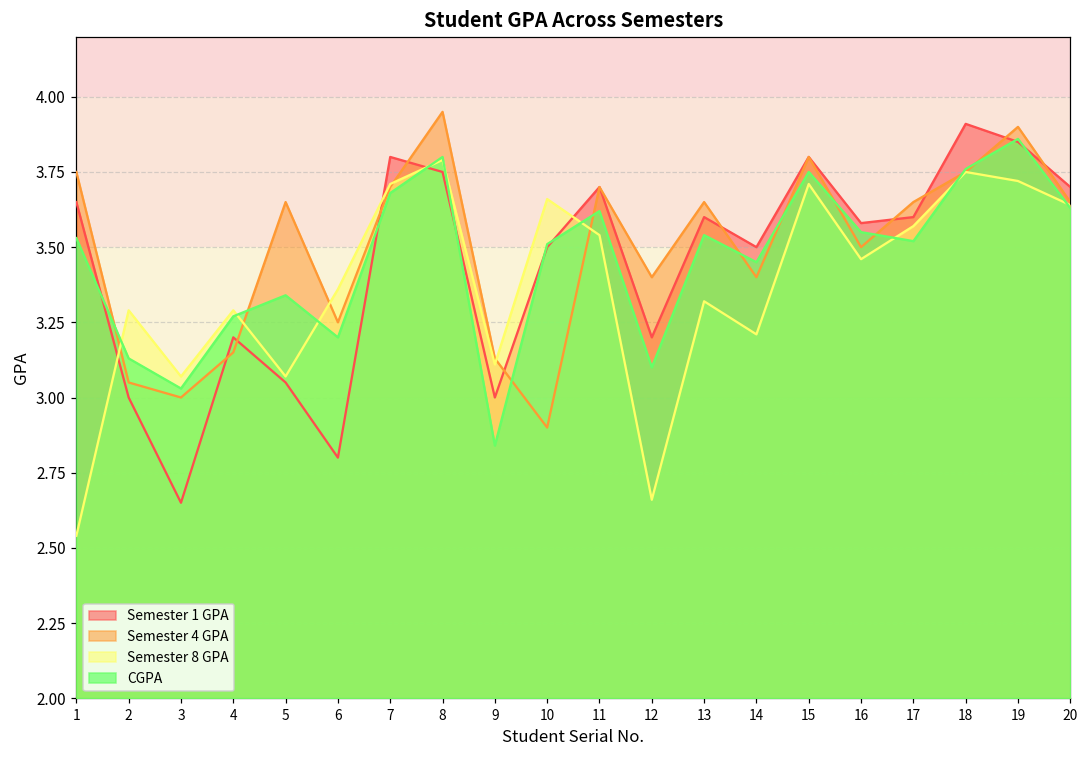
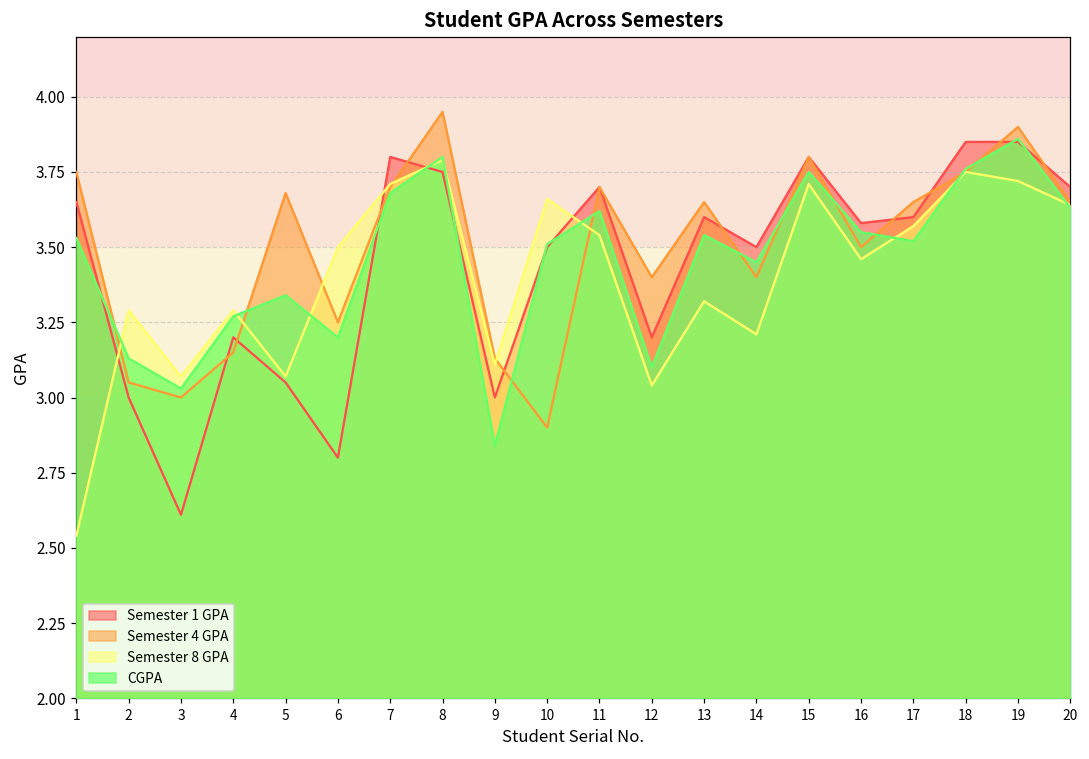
Semester 1 GPA, 3: 2.65 -> 2.61
Semester 4 GPA, 5: 3.65 -> 3.68
Semester 8 GPA, 6: 3.36 -> 3.50
Semester 8 GPA, 12: 2.66 -> 3.04
Semester 1 GPA, 18: 3.91 -> 3.85
